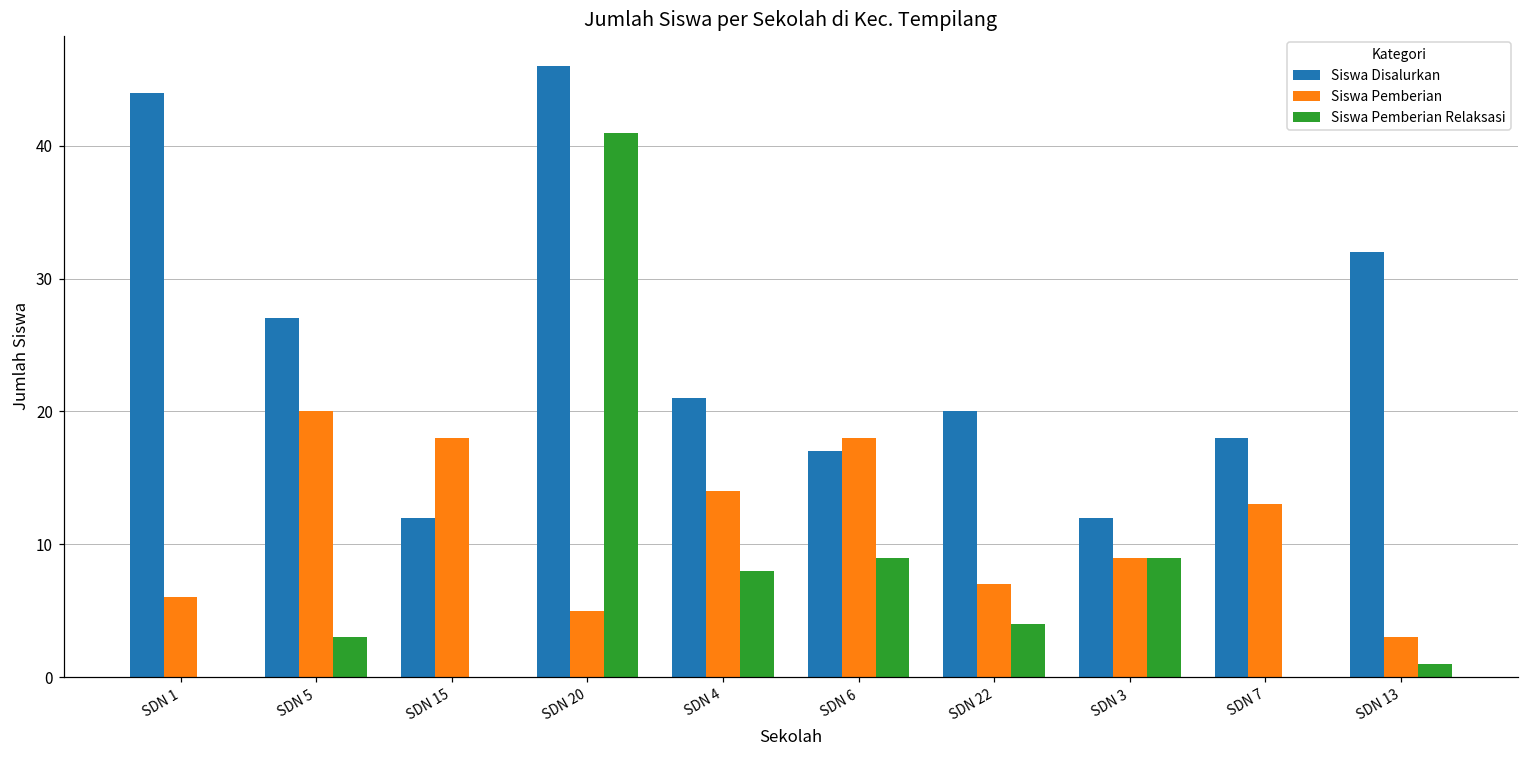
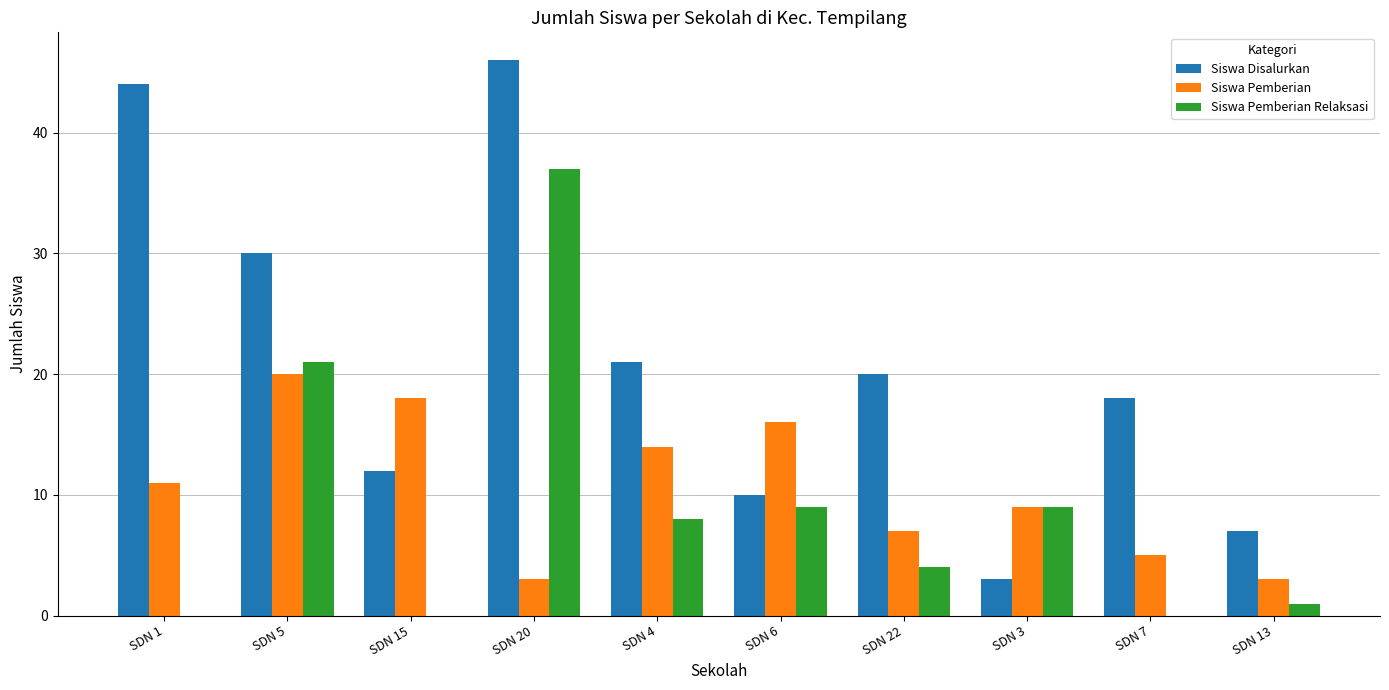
Siswa Pemberian, SDN 1: 6 -> 11
Siswa Disalurkan, SDN 5: 27 -> 30
Siswa Pemberian Relaksasi, SDN 5: 3 -> 21
Siswa Pemberian, SDN 20: 5 -> 3
Siswa Pemberian Relaksasi, SDN 20: 41 -> 37
Siswa Disalurkan, SDN 6: 17 -> 10
Siswa Pemberian, SDN 6: 18 -> 16
Siswa Disalurkan, SDN 3: 12 -> 3
Siswa Pemberian, SDN 7: 13 -> 5
Siswa Disalurkan, SDN 13: 32 -> 7
